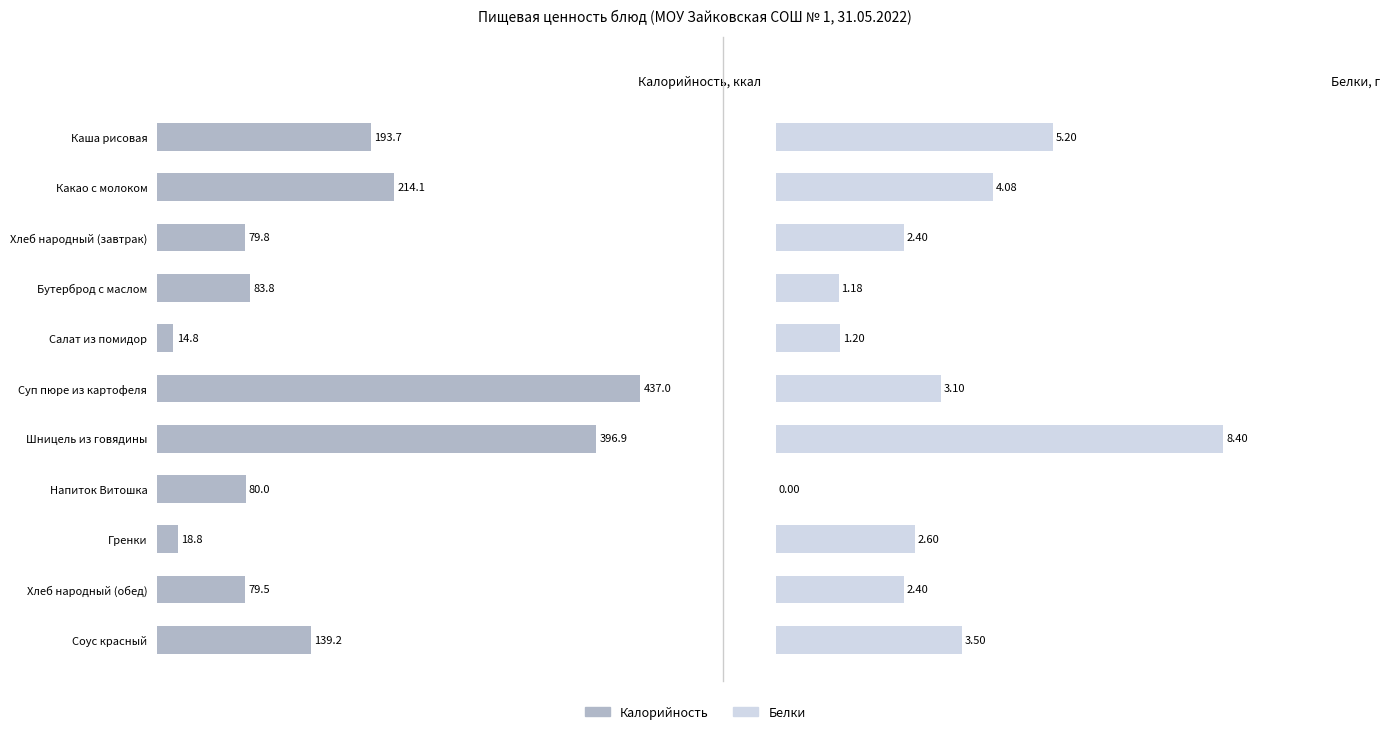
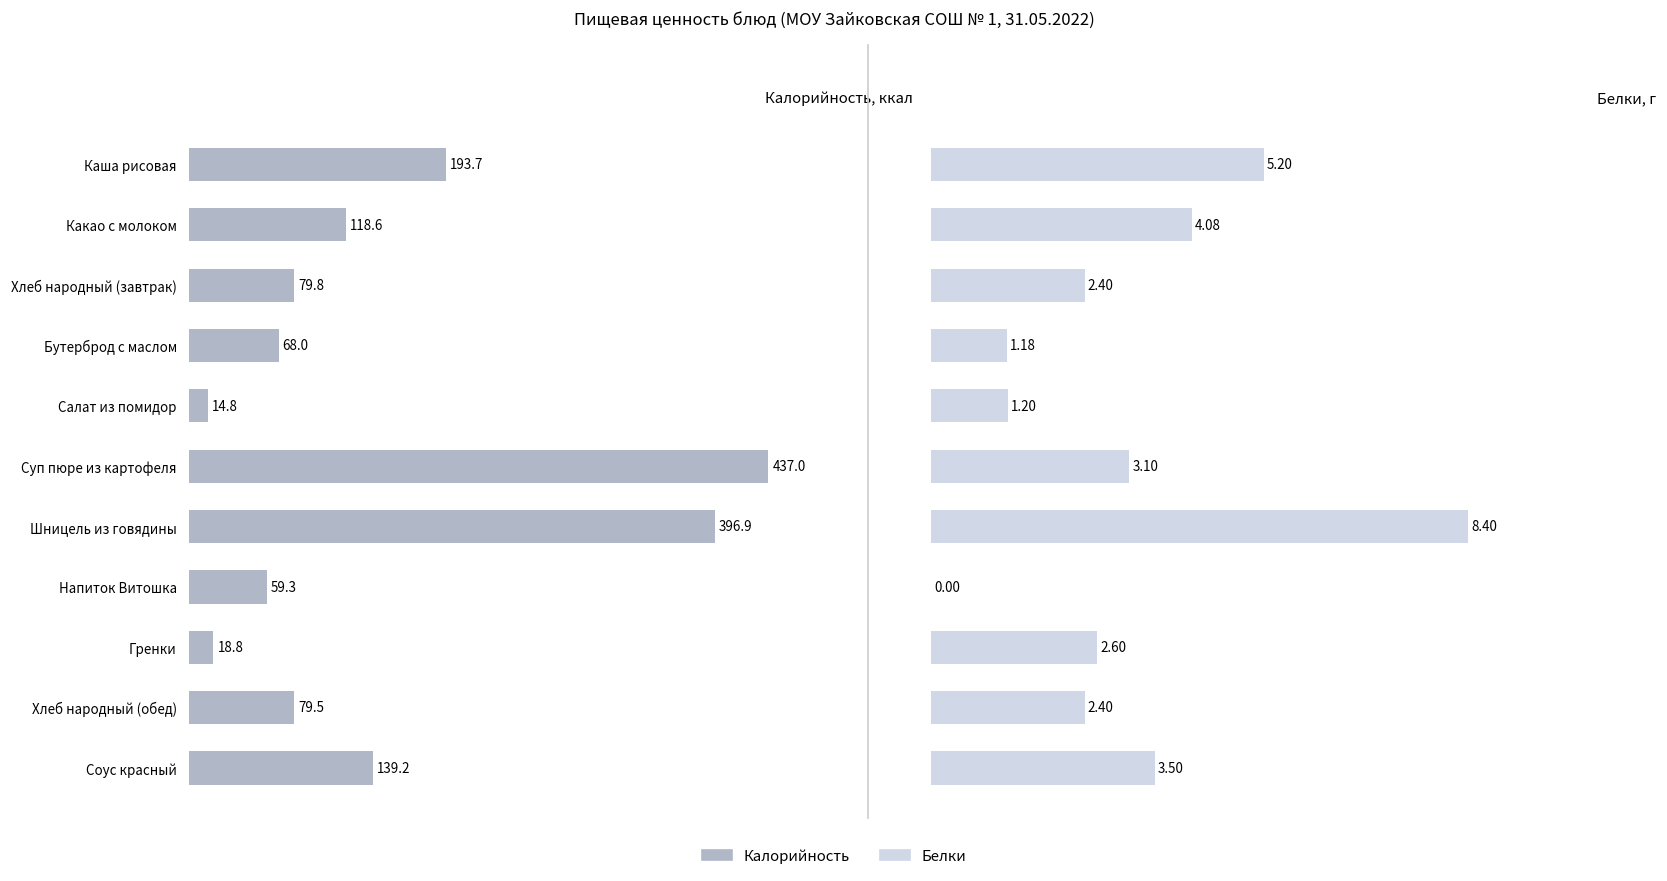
Калорийность, ккал, Какао с молоком: 214.1 -> 118.6
Калорийность, ккал, Бутерброд с маслом: 83.8 -> 68.0
Калорийность, ккал, Напиток Витошка: 80.0 -> 59.3
